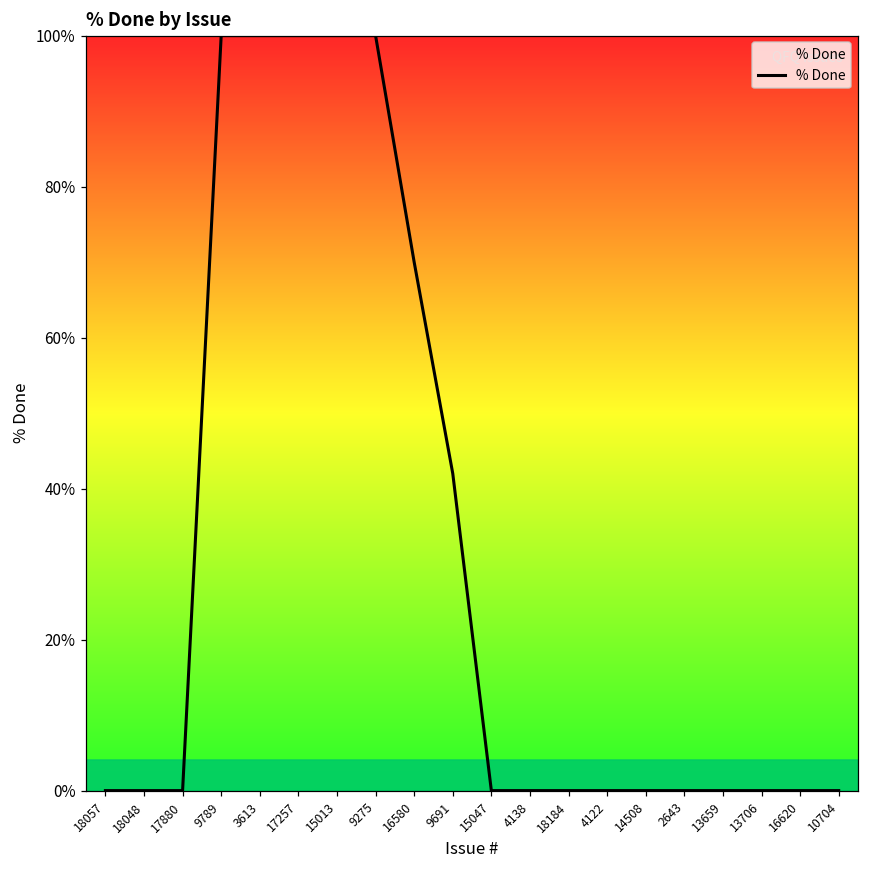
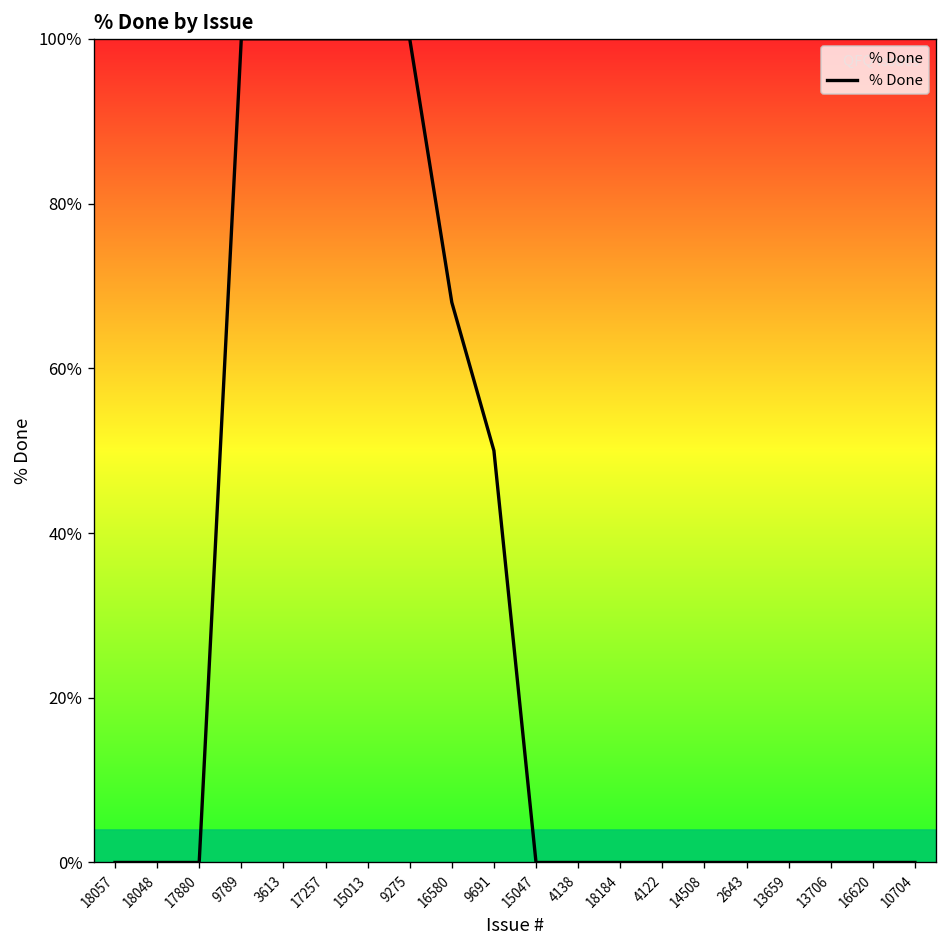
16580: 70% -> 68%
9691: 42% -> 50%
